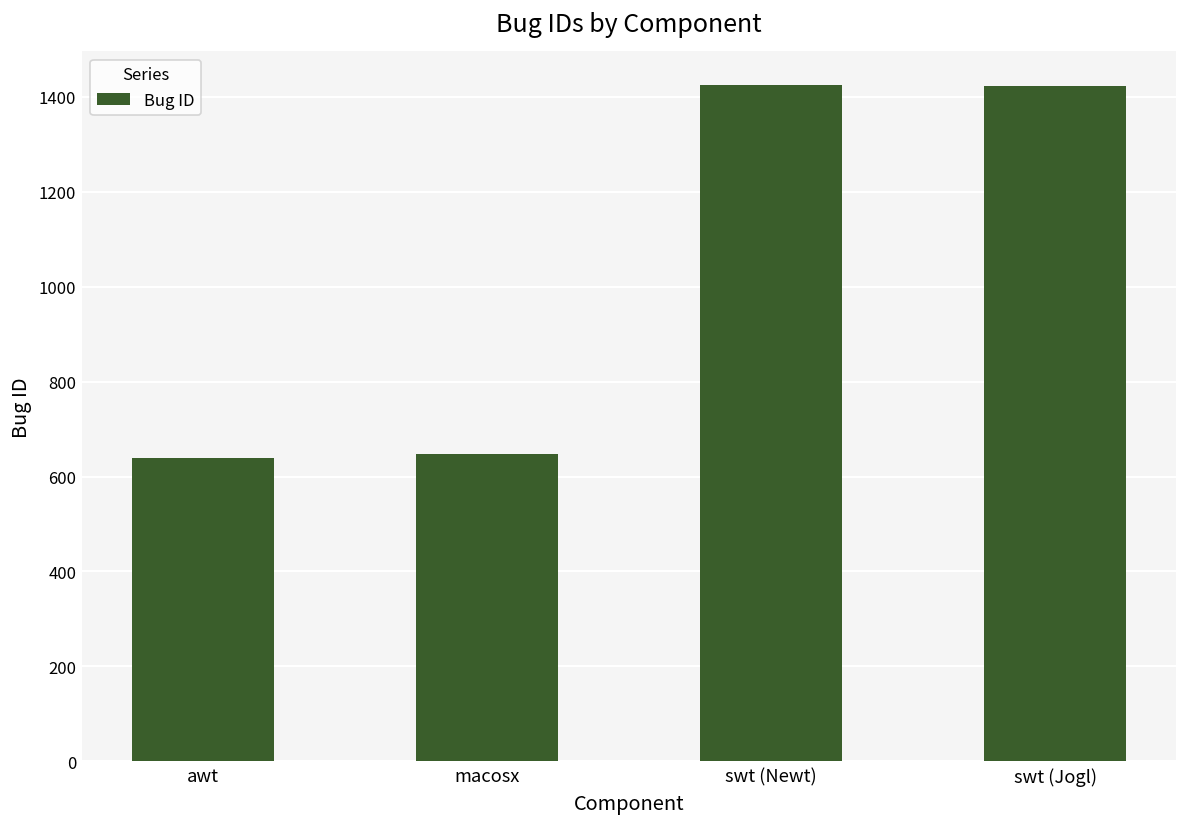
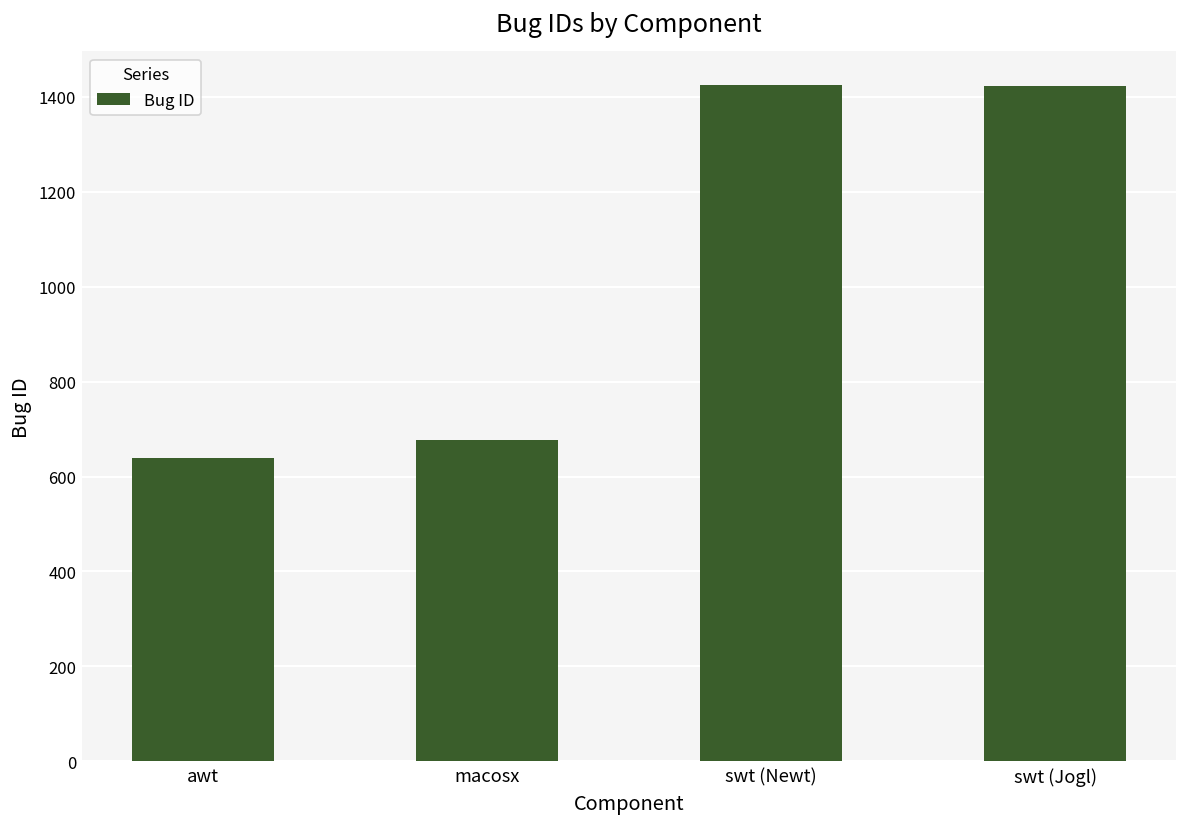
macosx: 650 -> 680
